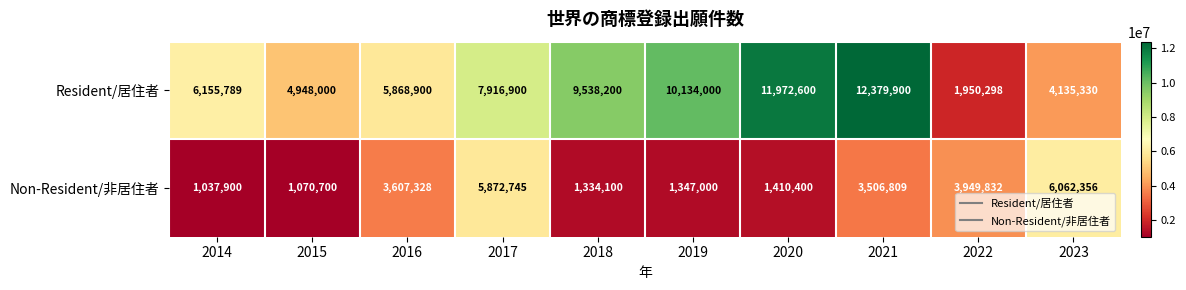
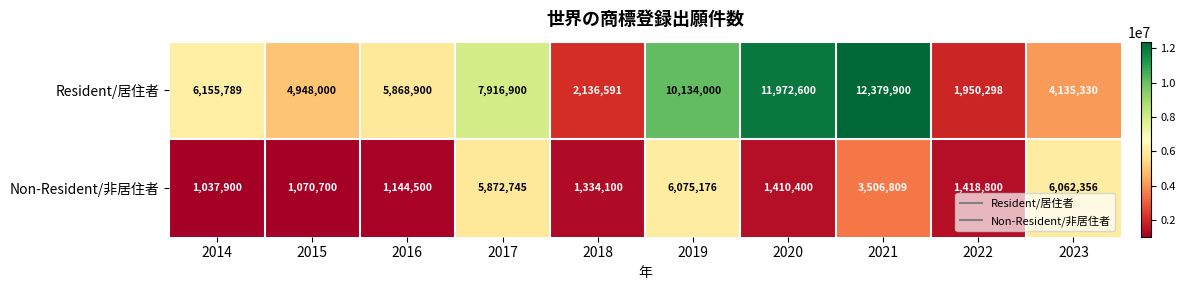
Resident/居住者, 2018: 9,538,200 -> 2,136,591
Non-Resident/非居住者, 2016: 3,607,328 -> 1,144,500
Non-Resident/非居住者, 2019: 1,347,000 -> 6,075,176
Non-Resident/非居住者, 2022: 3,949,832 -> 1,418,800
